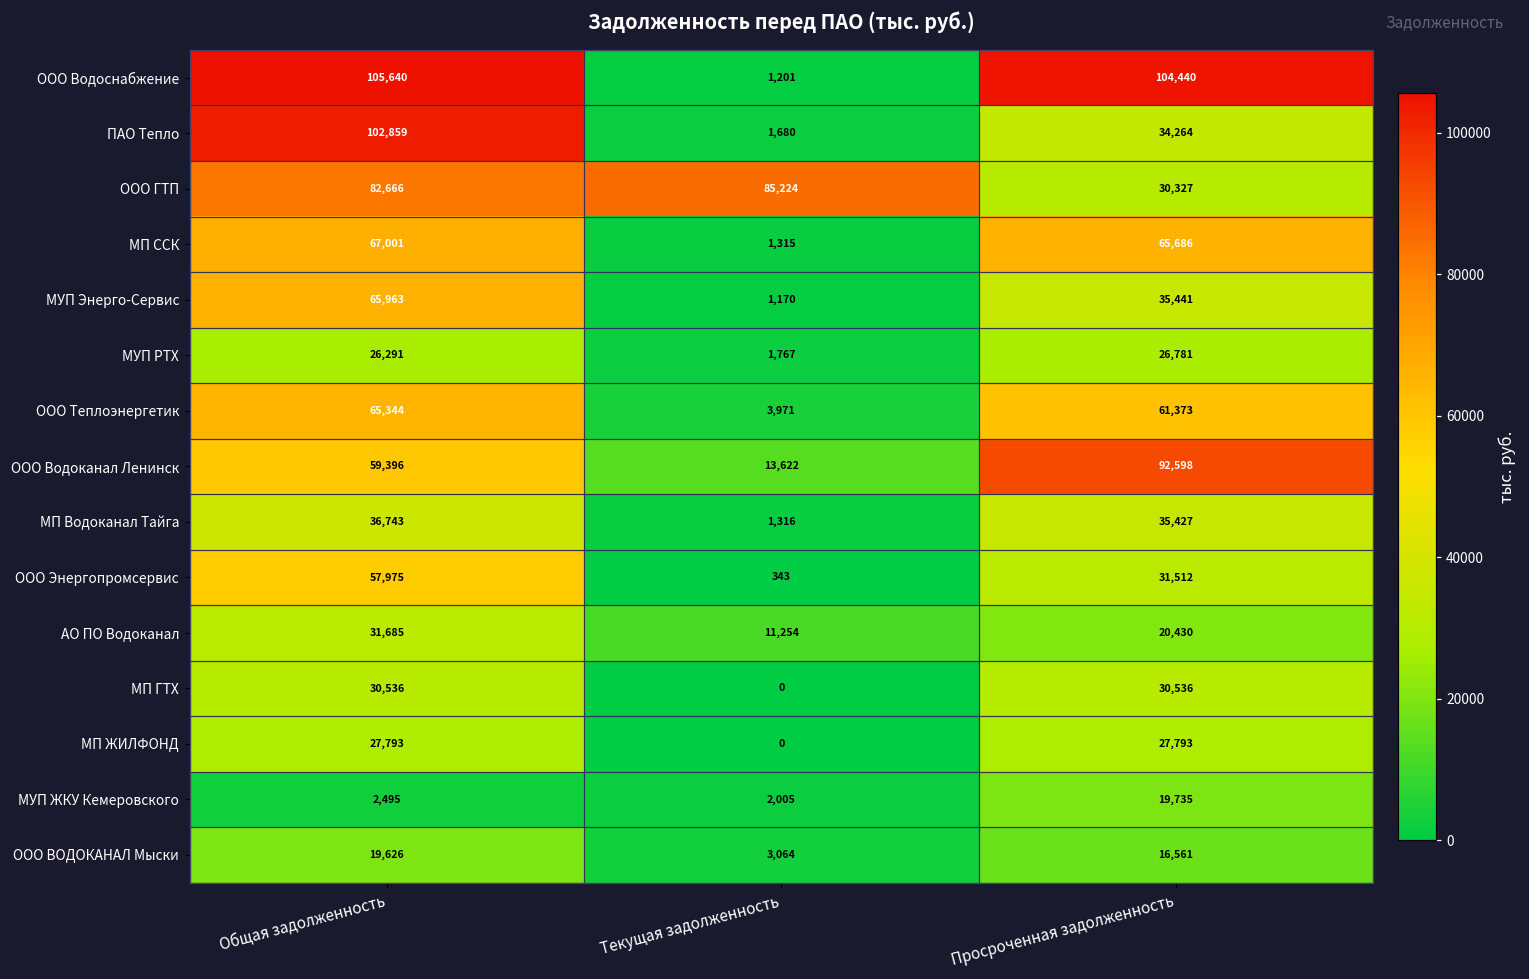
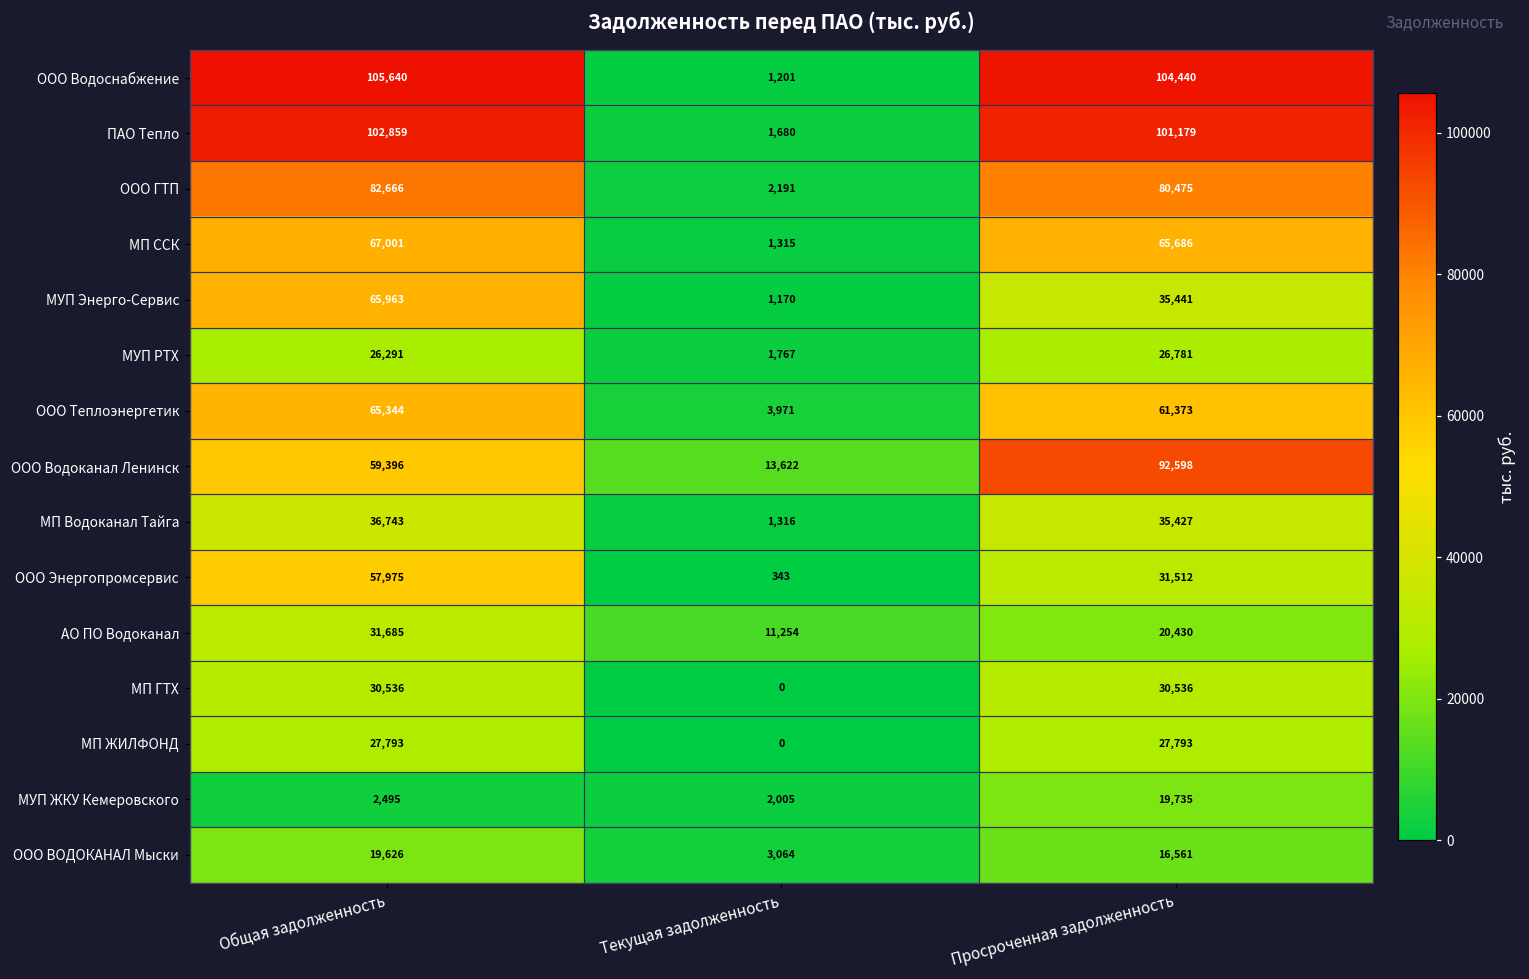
ПАО Тепло, Просроченная задолженность: 34,264 -> 101,179
ООО ГТП, Текущая задолженность: 85,224 -> 2,191
ООО ГТП, Просроченная задолженность: 30,327 -> 80,475
